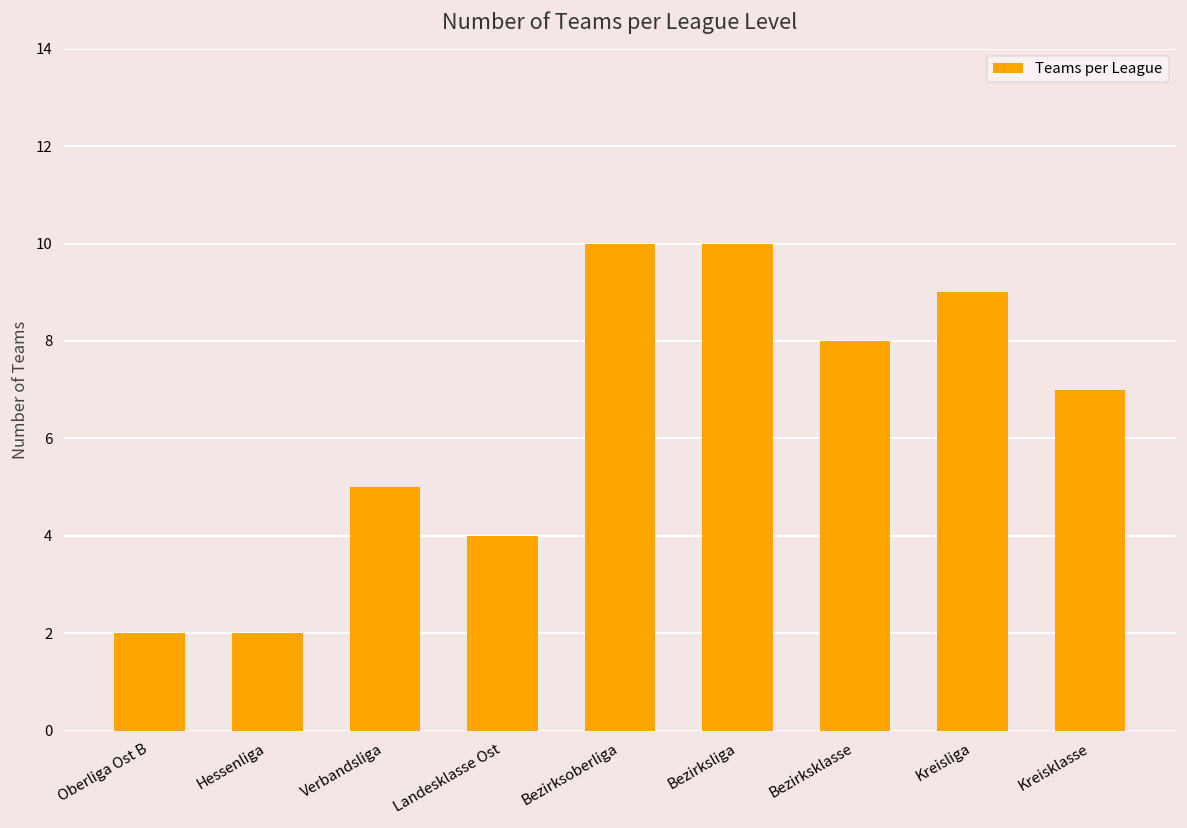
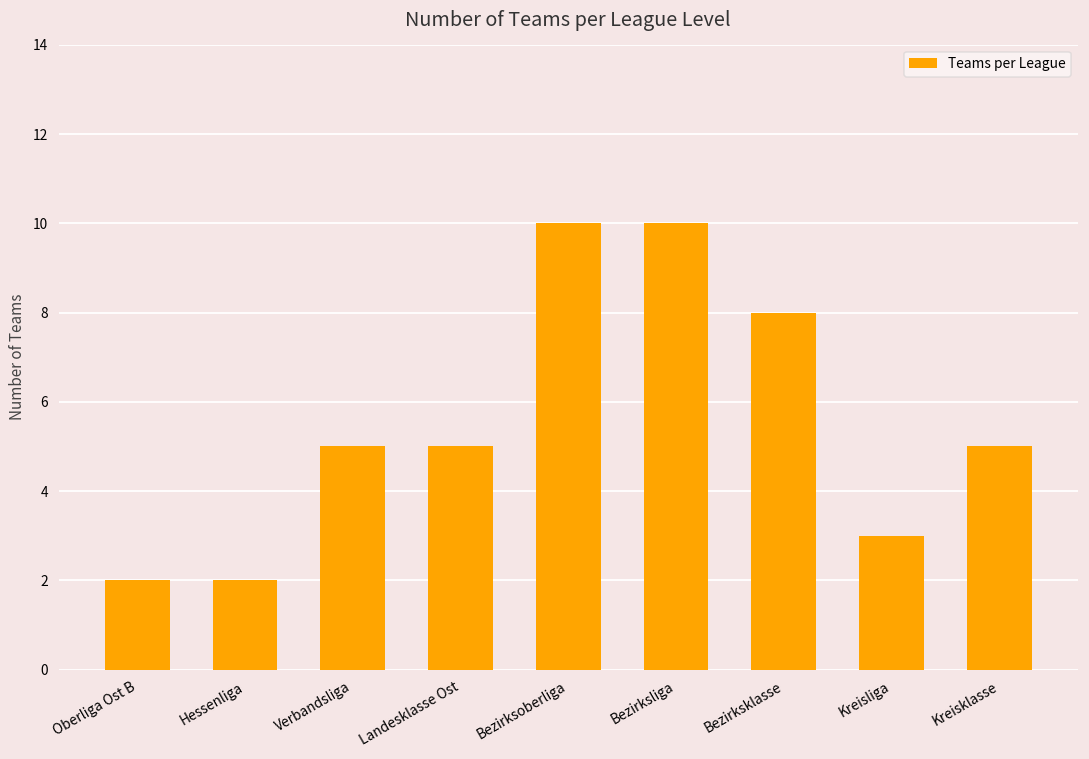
Landesklasse Ost: 4 -> 5
Kreisliga: 9 -> 3
Kreisklasse: 7 -> 5
